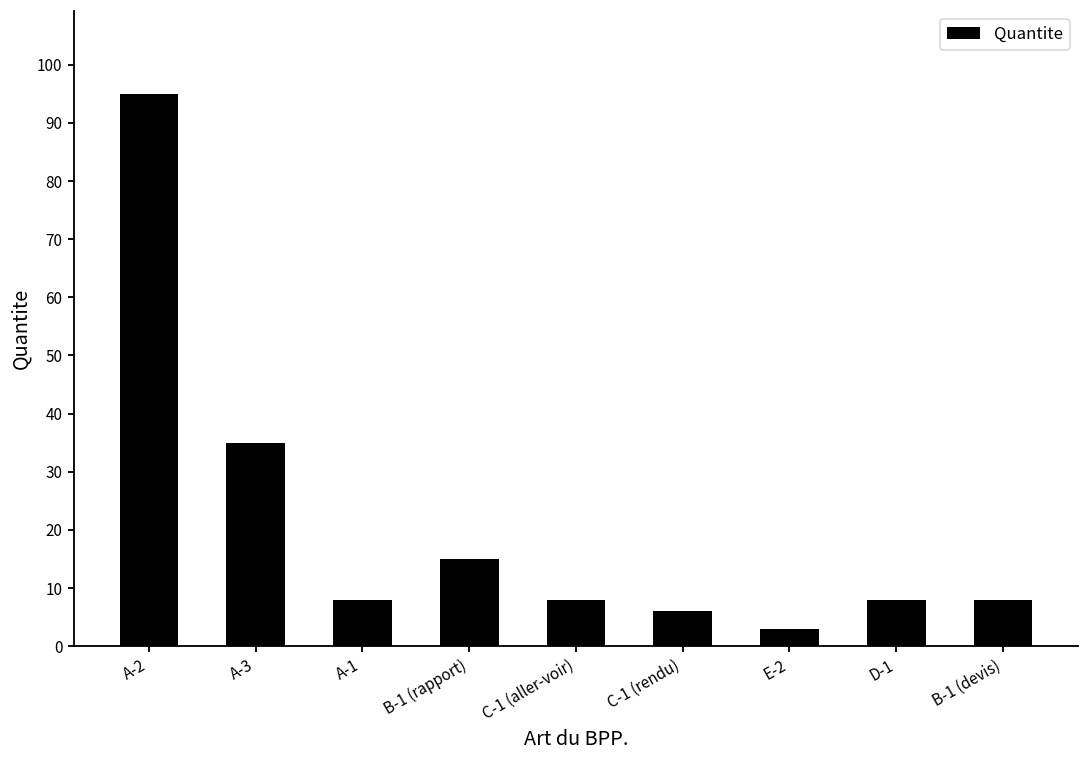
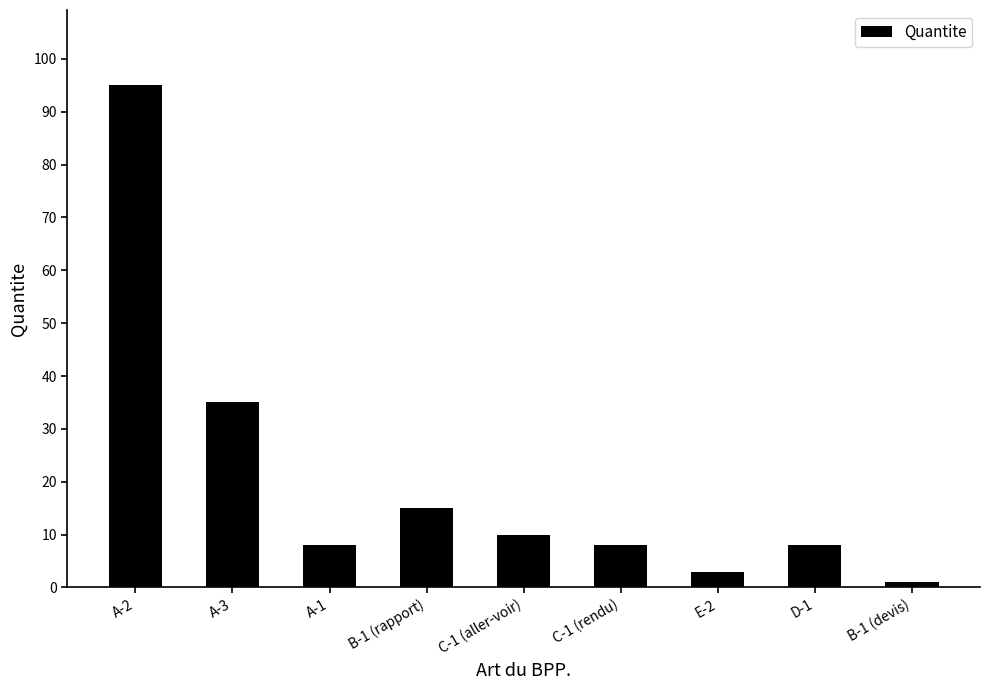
C-1 (aller-voir): 8 -> 10
C-1 (rendu): 6 -> 8
B-1 (devis): 8 -> 1
